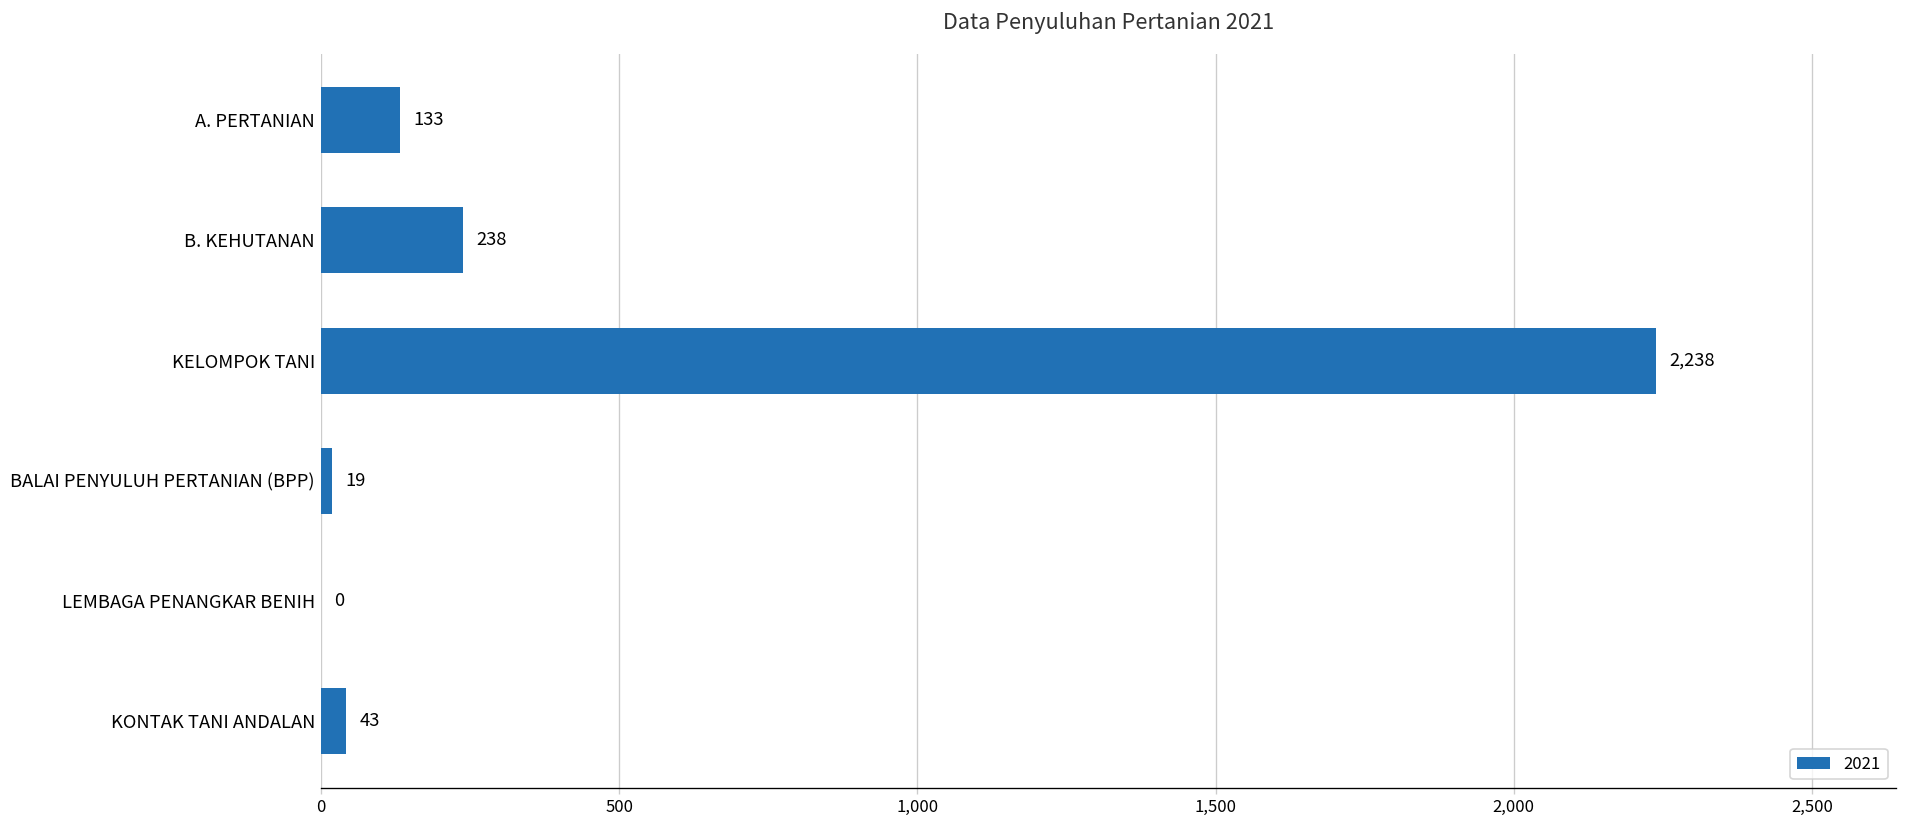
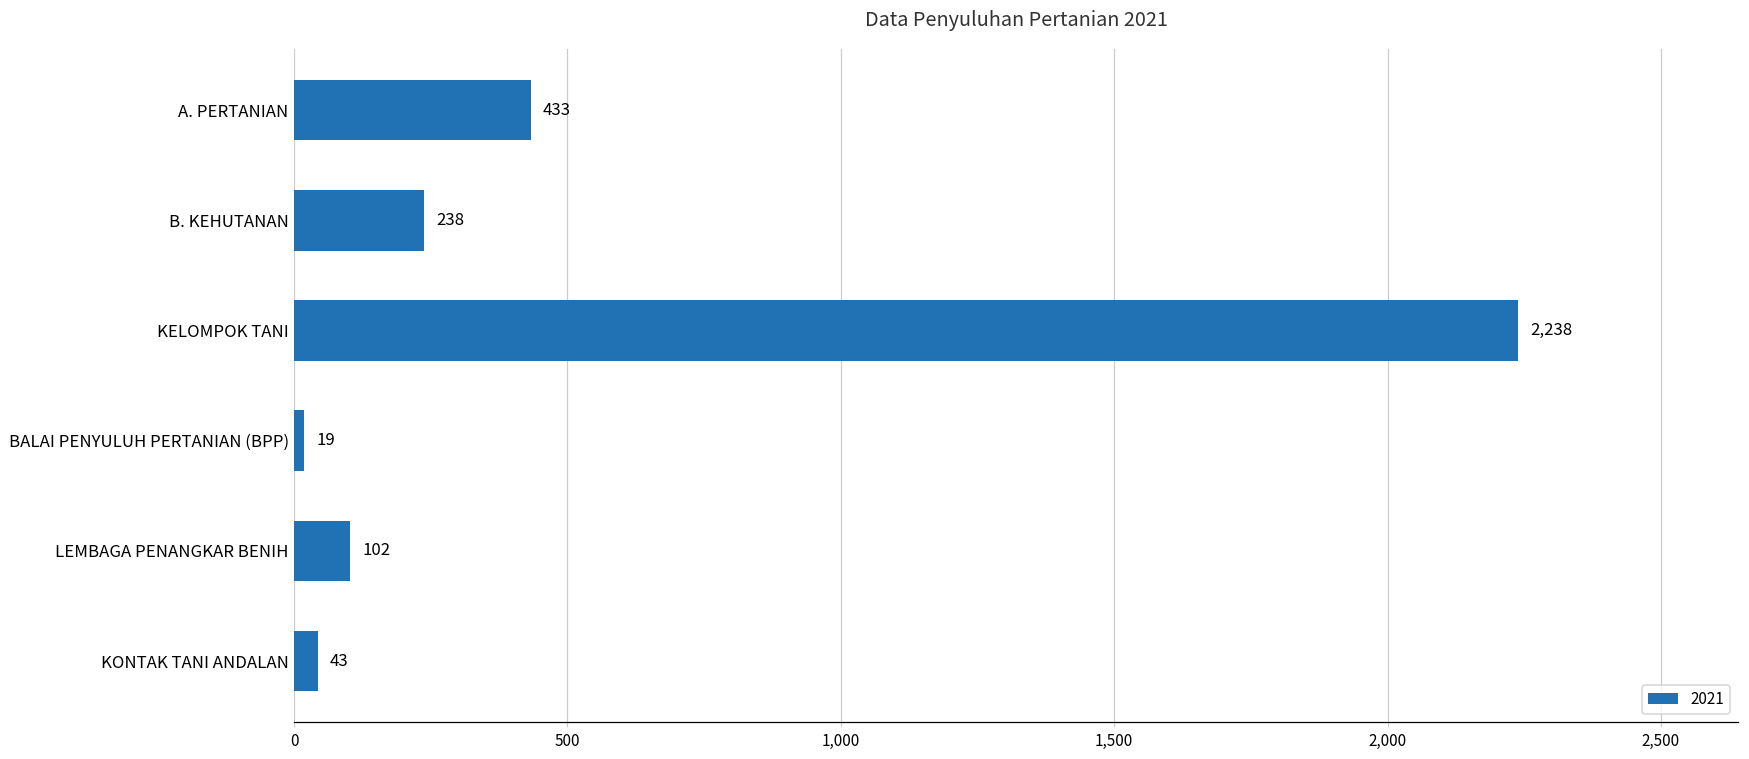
A. PERTANIAN: 133 -> 433
LEMBAGA PENANGKAR BENIH: 0 -> 102
